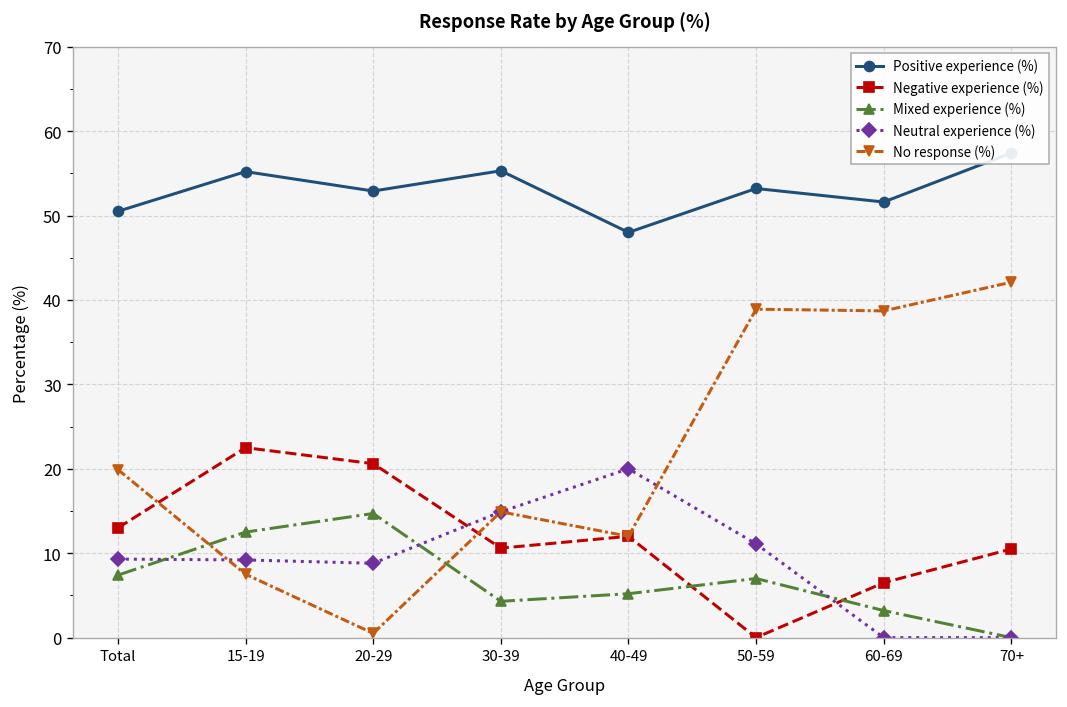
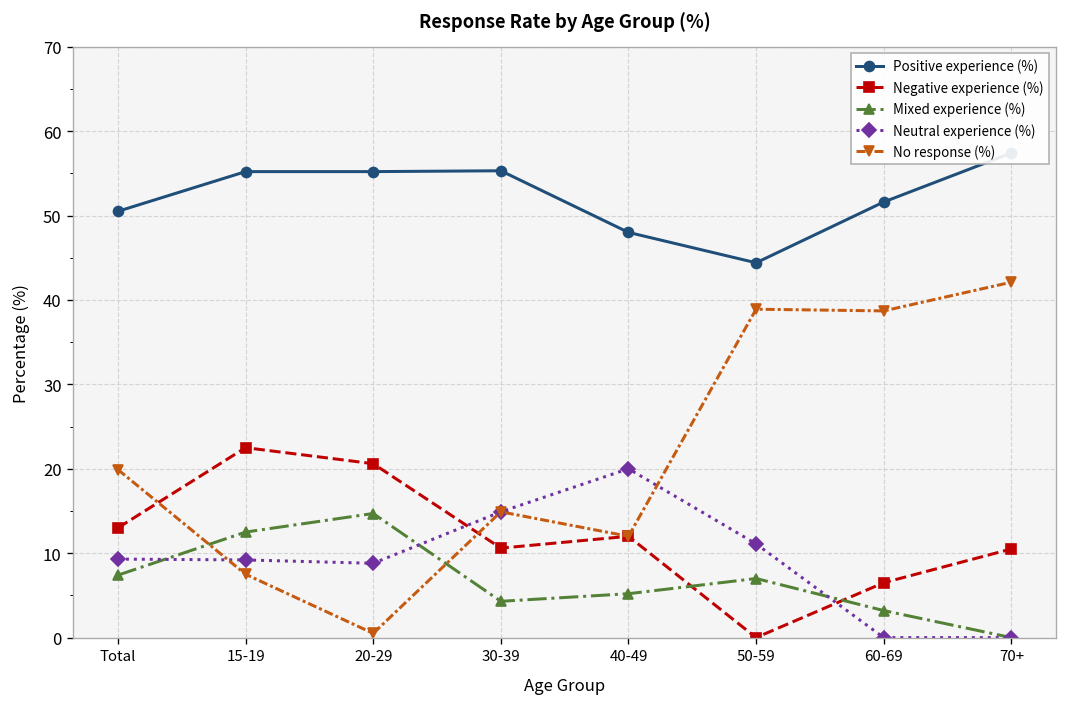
Positive experience (%), 20-29: 53 -> 55
Positive experience (%), 50-59: 53 -> 44
